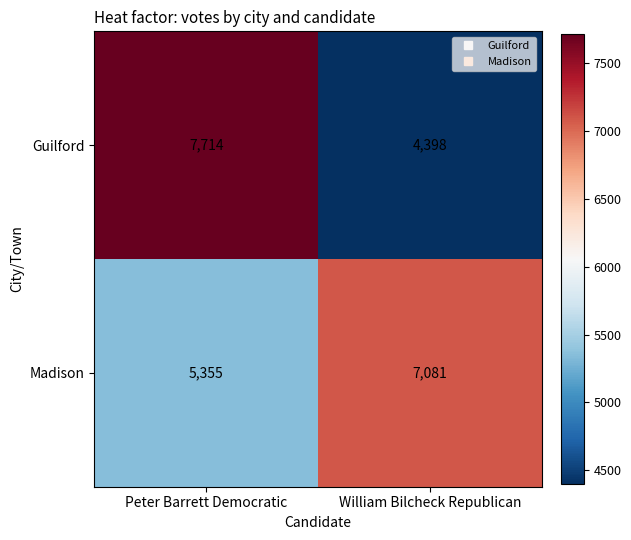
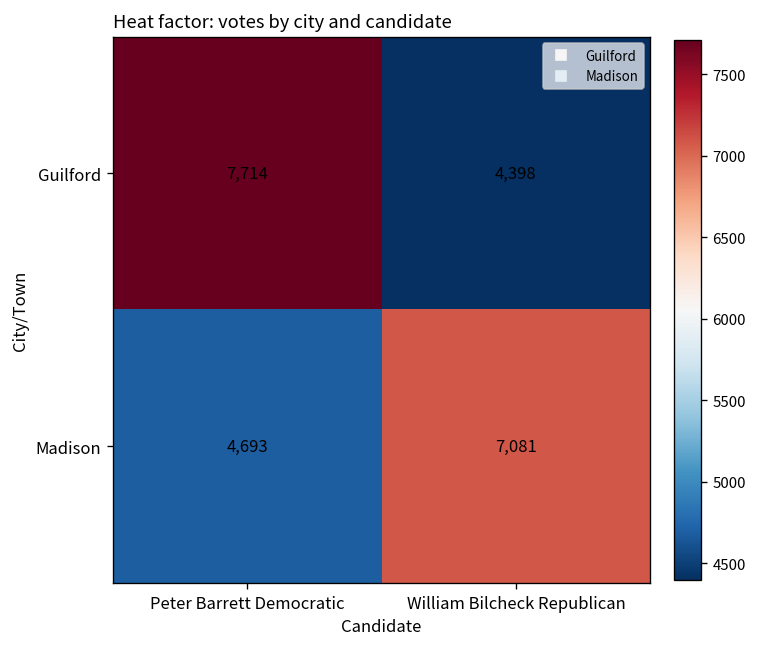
Madison, Peter Barrett Democratic: 5,355 -> 4,693
